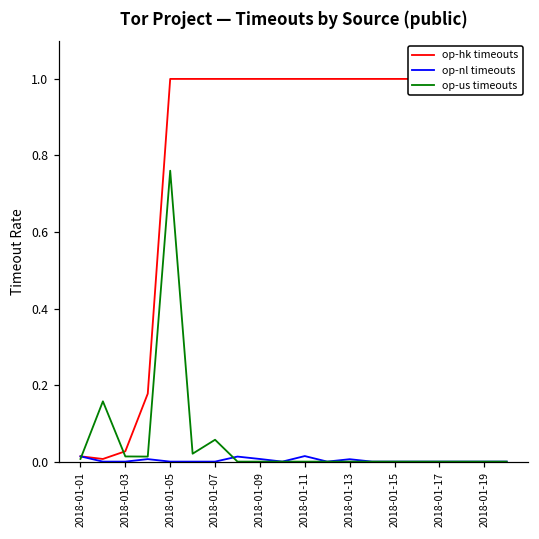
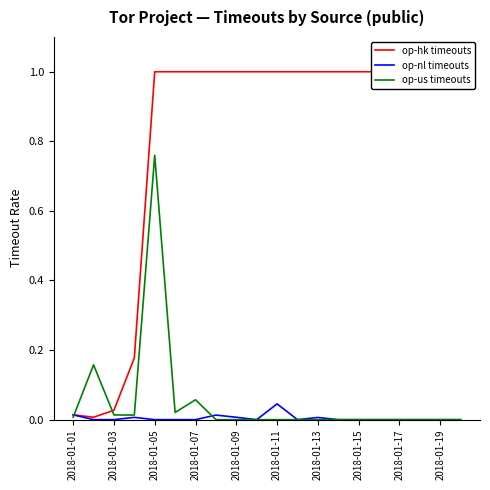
op-nl timeouts, 2018-01-11: 0.01 -> 0.05
